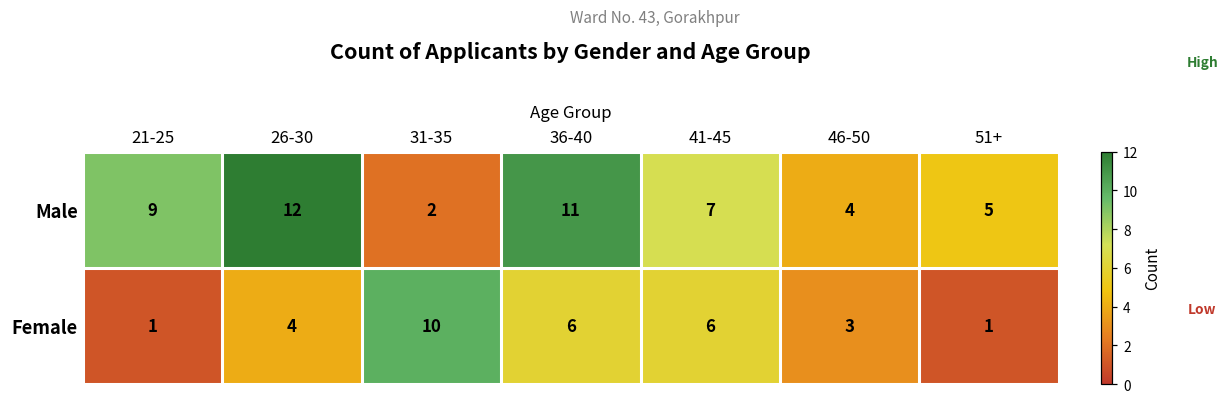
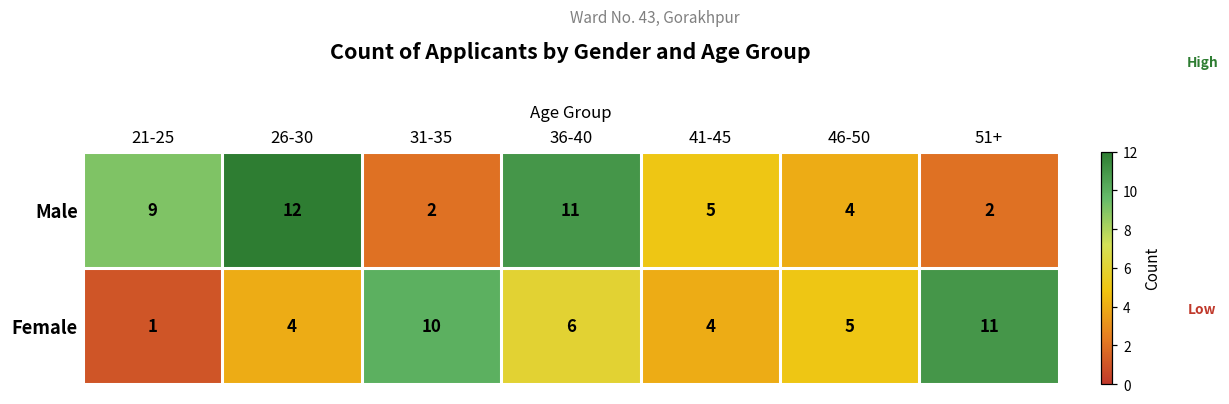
Male, 41-45: 7 -> 5
Male, 51+: 5 -> 2
Female, 41-45: 6 -> 4
Female, 46-50: 3 -> 5
Female, 51+: 1 -> 11
